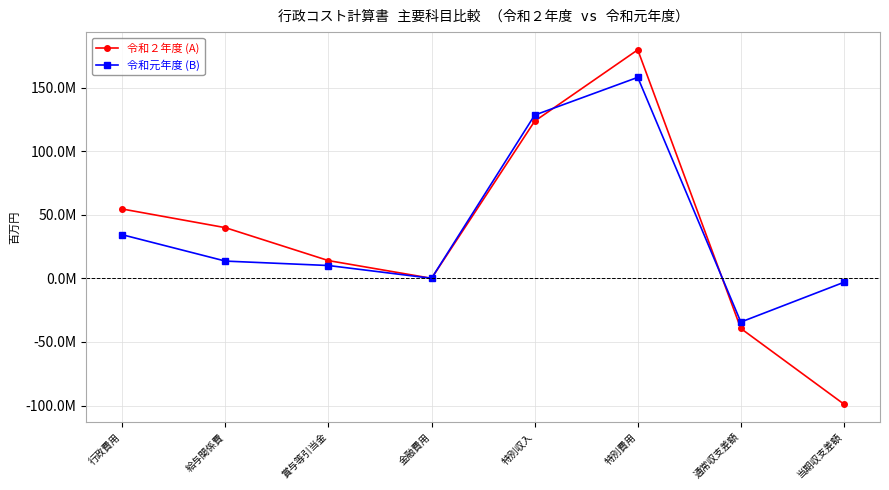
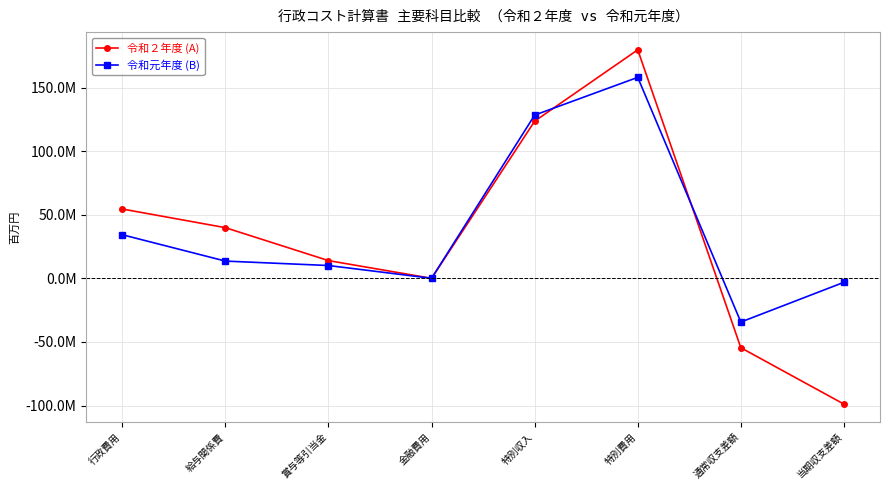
令和２年度 (A), 通常収支差額: -39000000 -> -55000000
